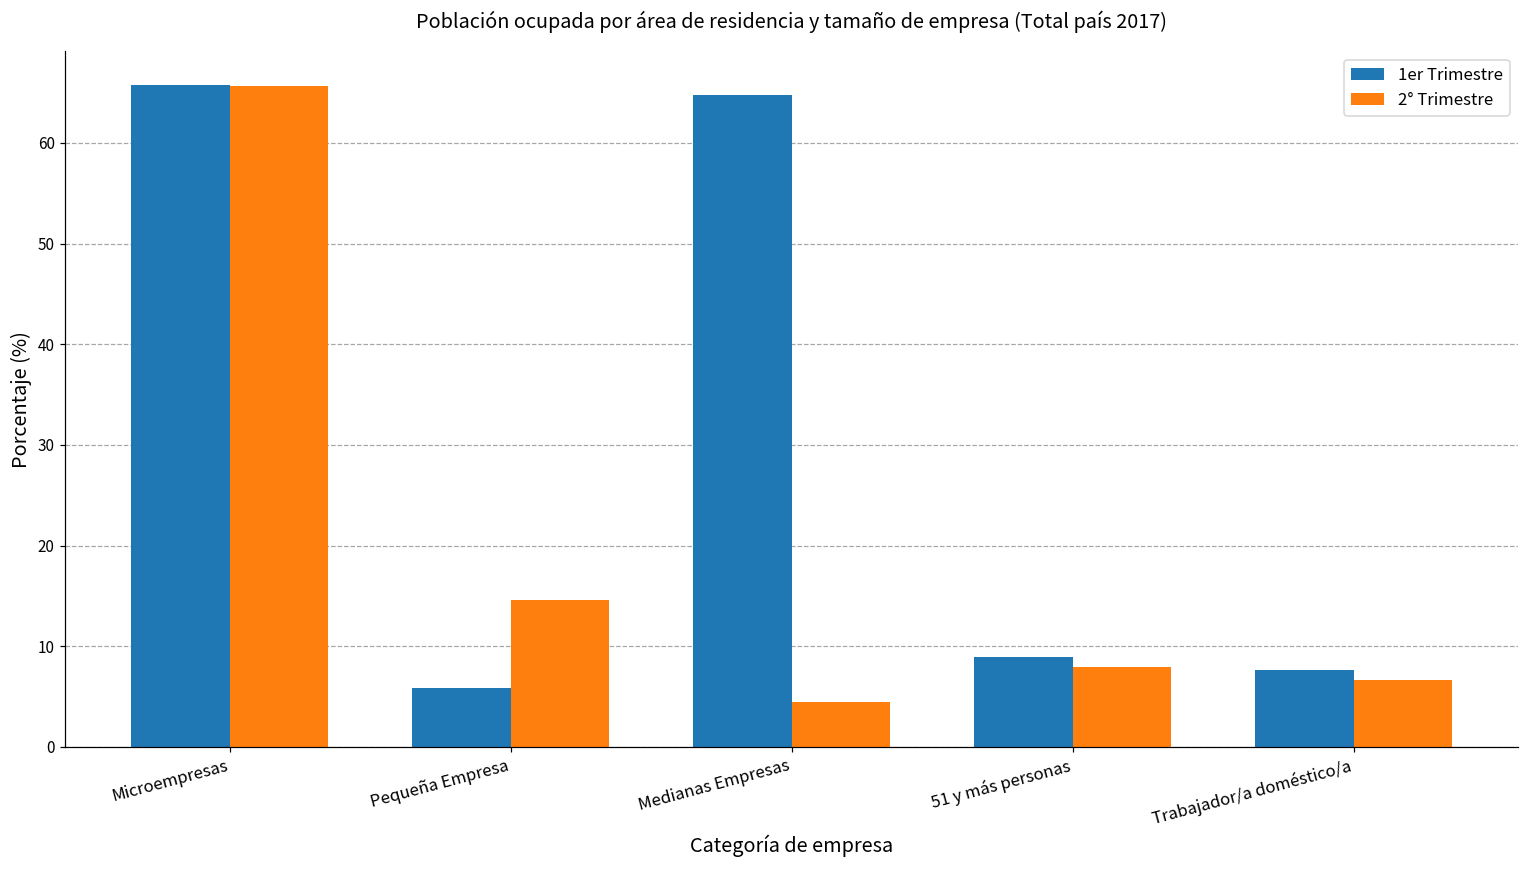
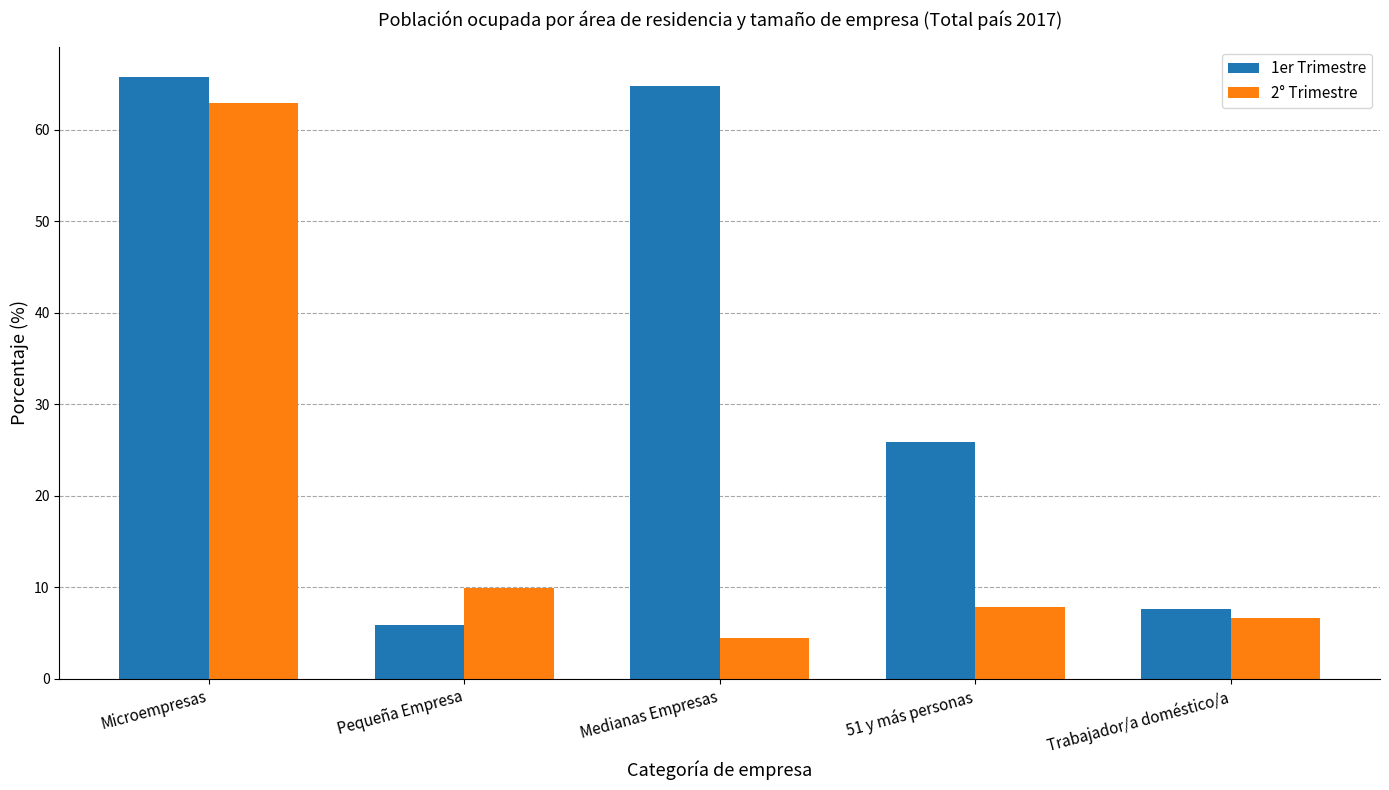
2° Trimestre, Microempresas: 66 -> 63
2° Trimestre, Pequeña Empresa: 15 -> 10
1er Trimestre, 51 y más personas: 9 -> 26
